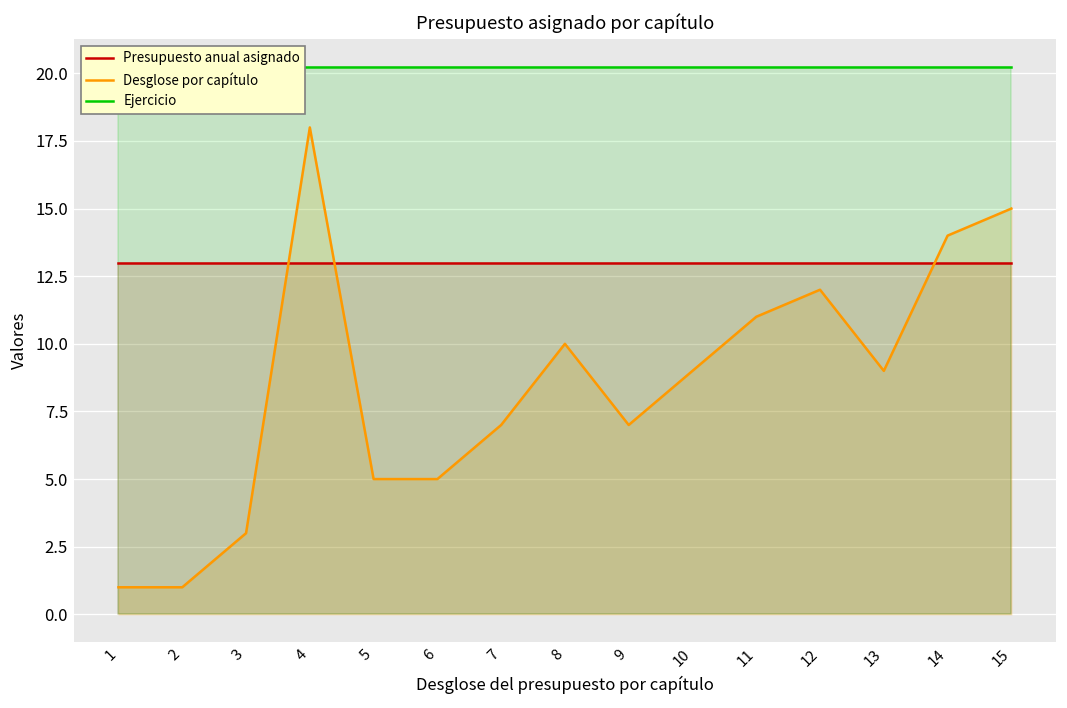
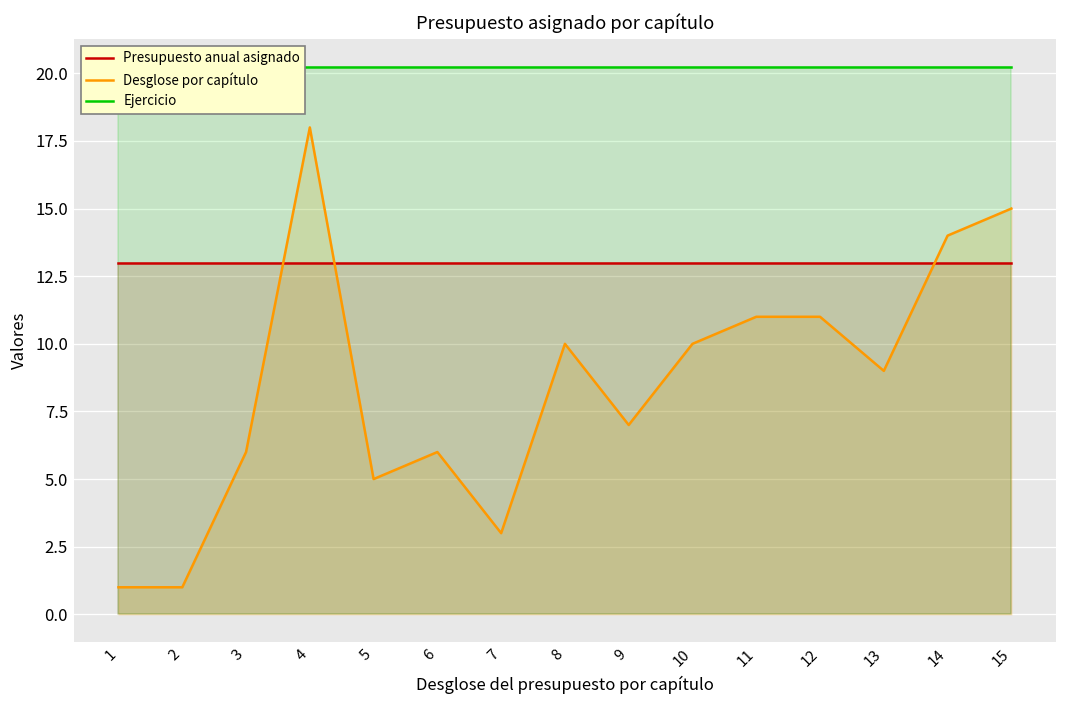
Desglose por capítulo, 3: 3 -> 6
Desglose por capítulo, 6: 5 -> 6
Desglose por capítulo, 7: 7 -> 3
Desglose por capítulo, 10: 9 -> 10
Desglose por capítulo, 12: 12 -> 11
